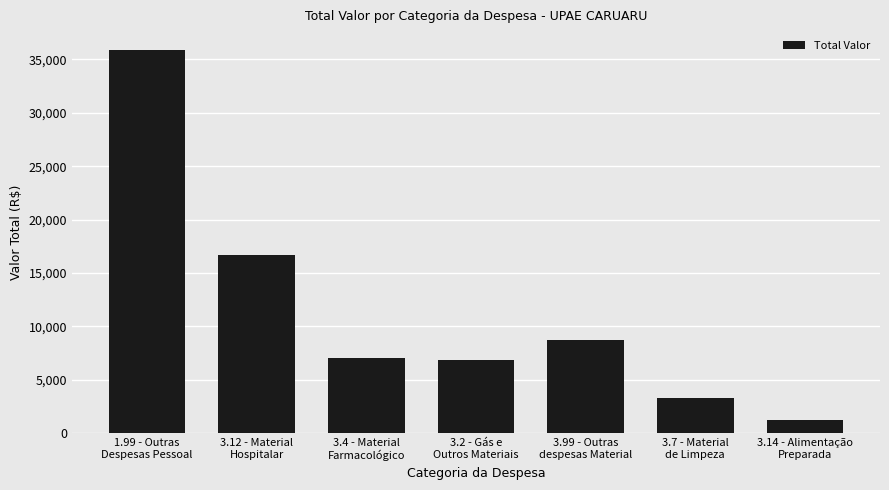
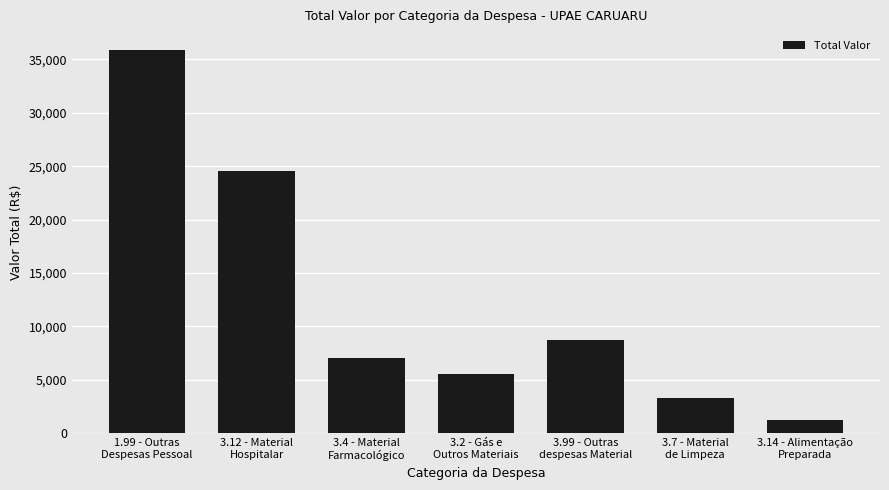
3.12 - Material Hospitalar: 16,600 -> 24,600
3.2 - Gás e Outros Materiais: 6,900 -> 5,500
